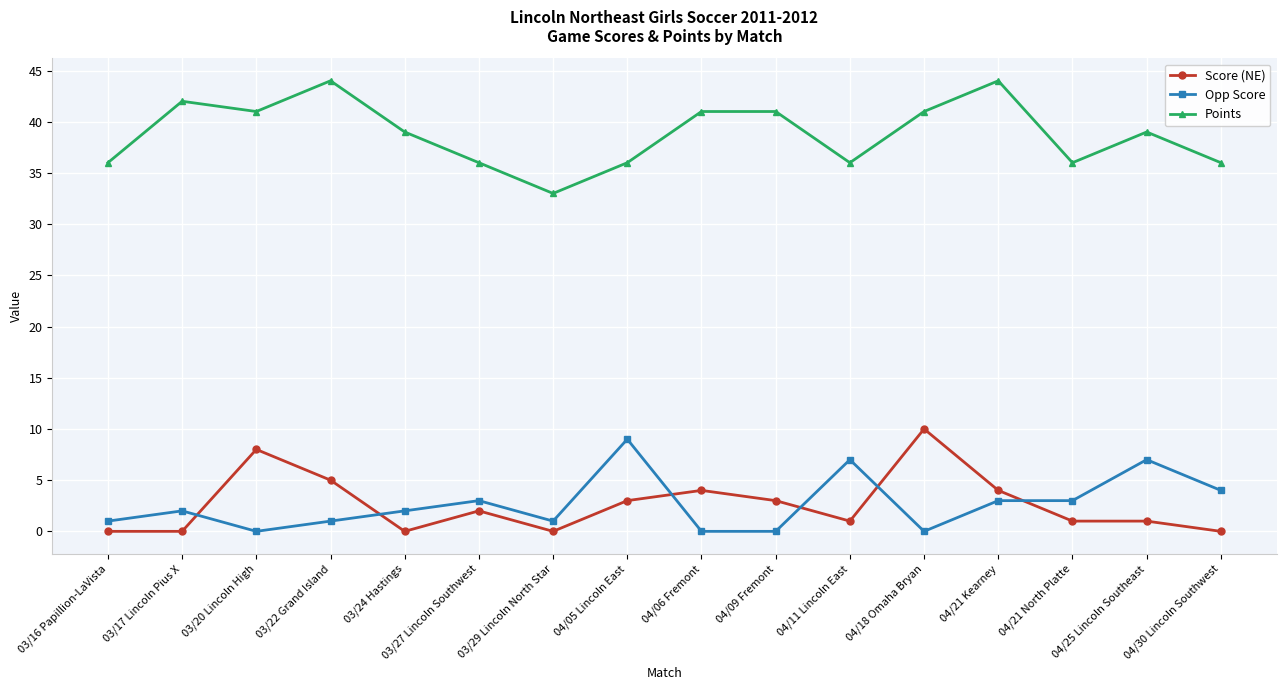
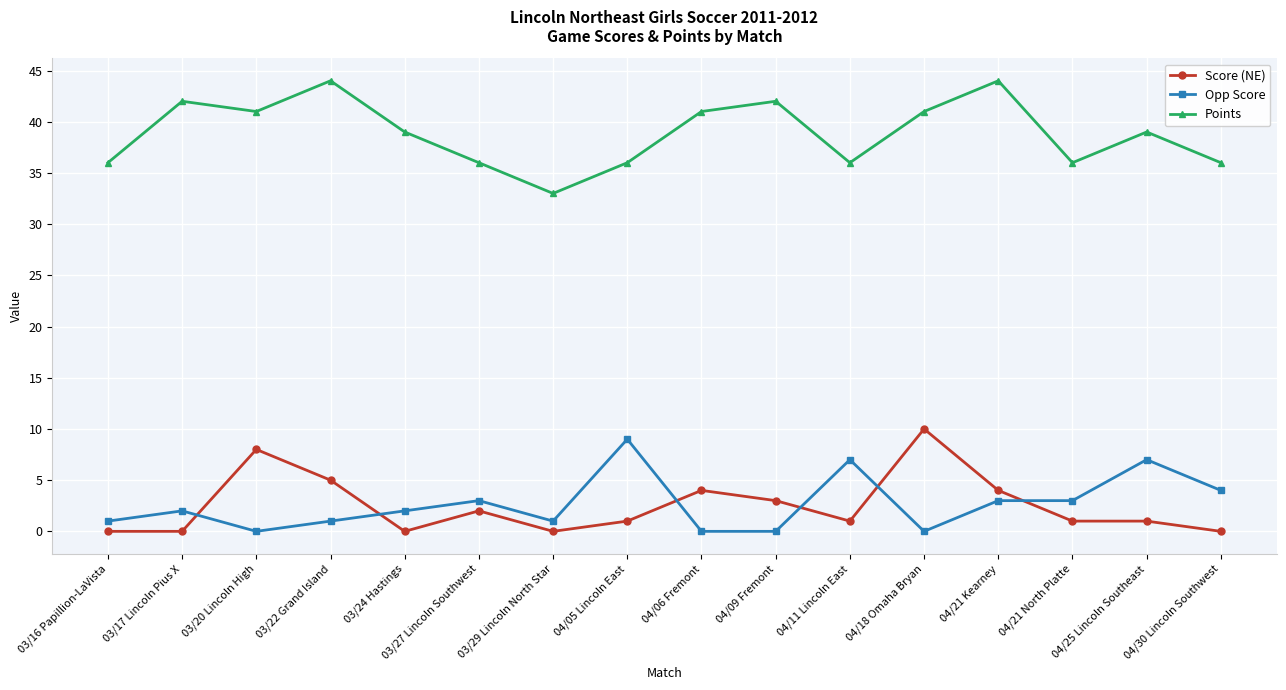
Score (NE), 04/05 Lincoln East: 3 -> 1
Points, 04/09 Fremont: 41 -> 42
